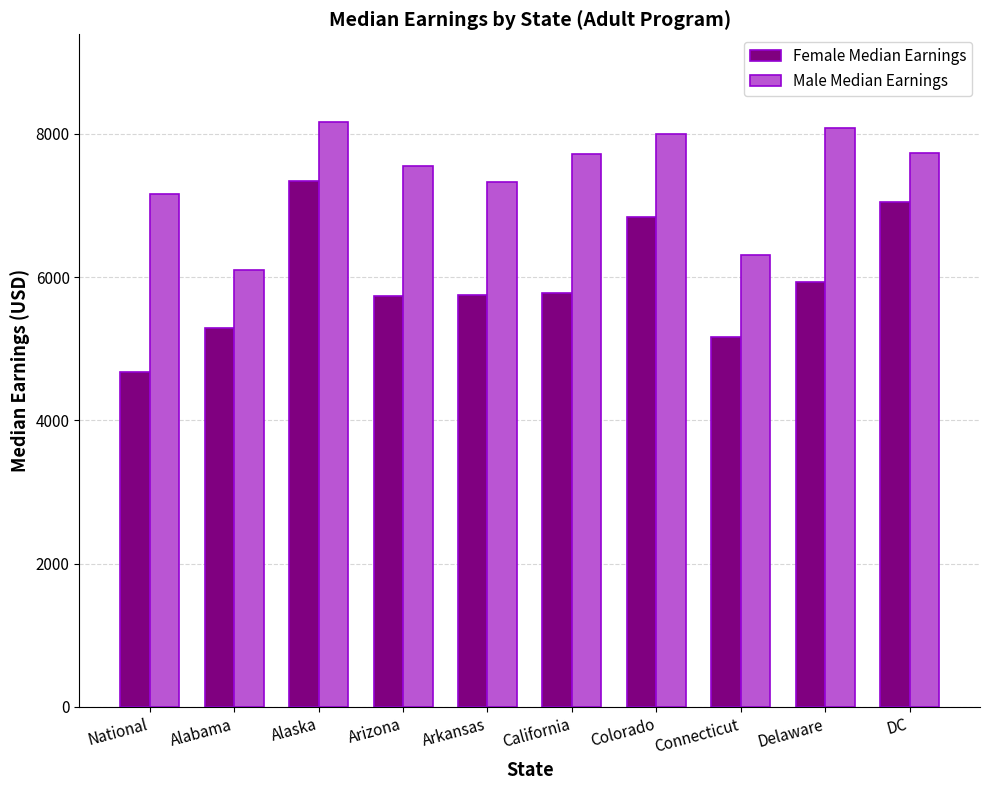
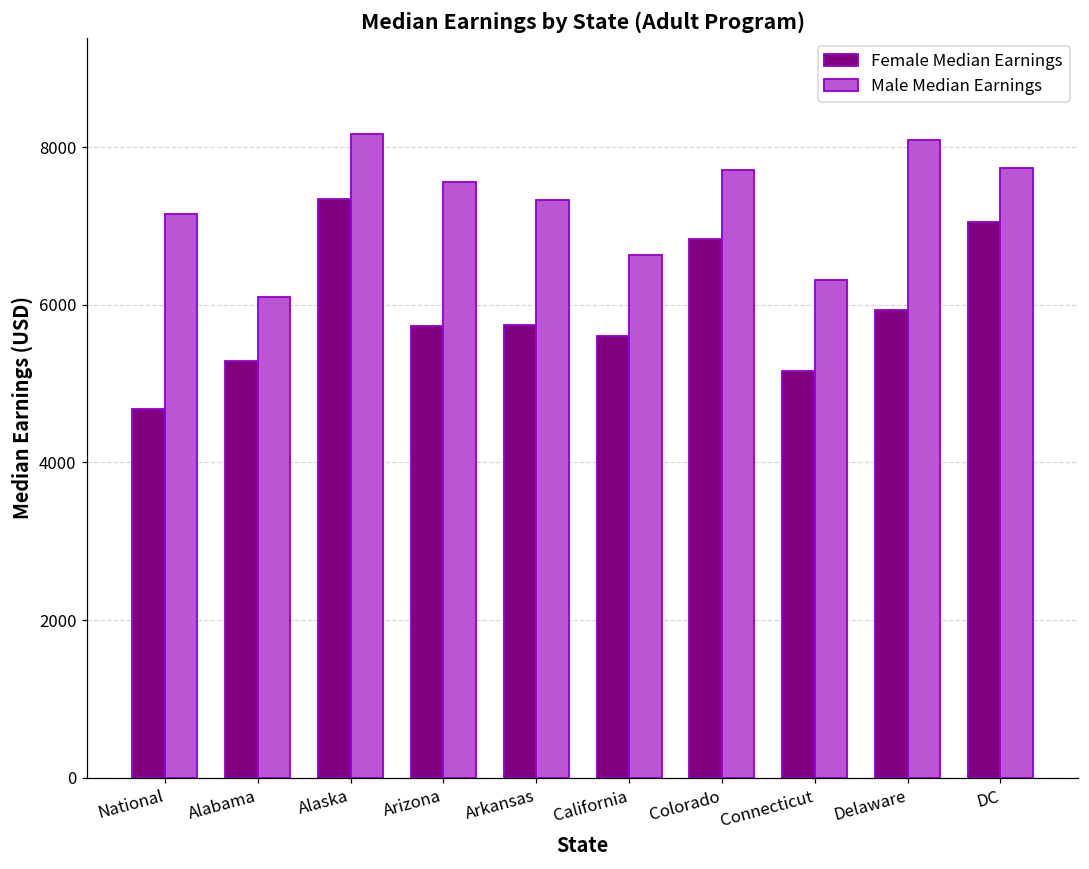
Female Median Earnings, California: 5800 -> 5600
Male Median Earnings, California: 7700 -> 6600
Male Median Earnings, Colorado: 8000 -> 7700
